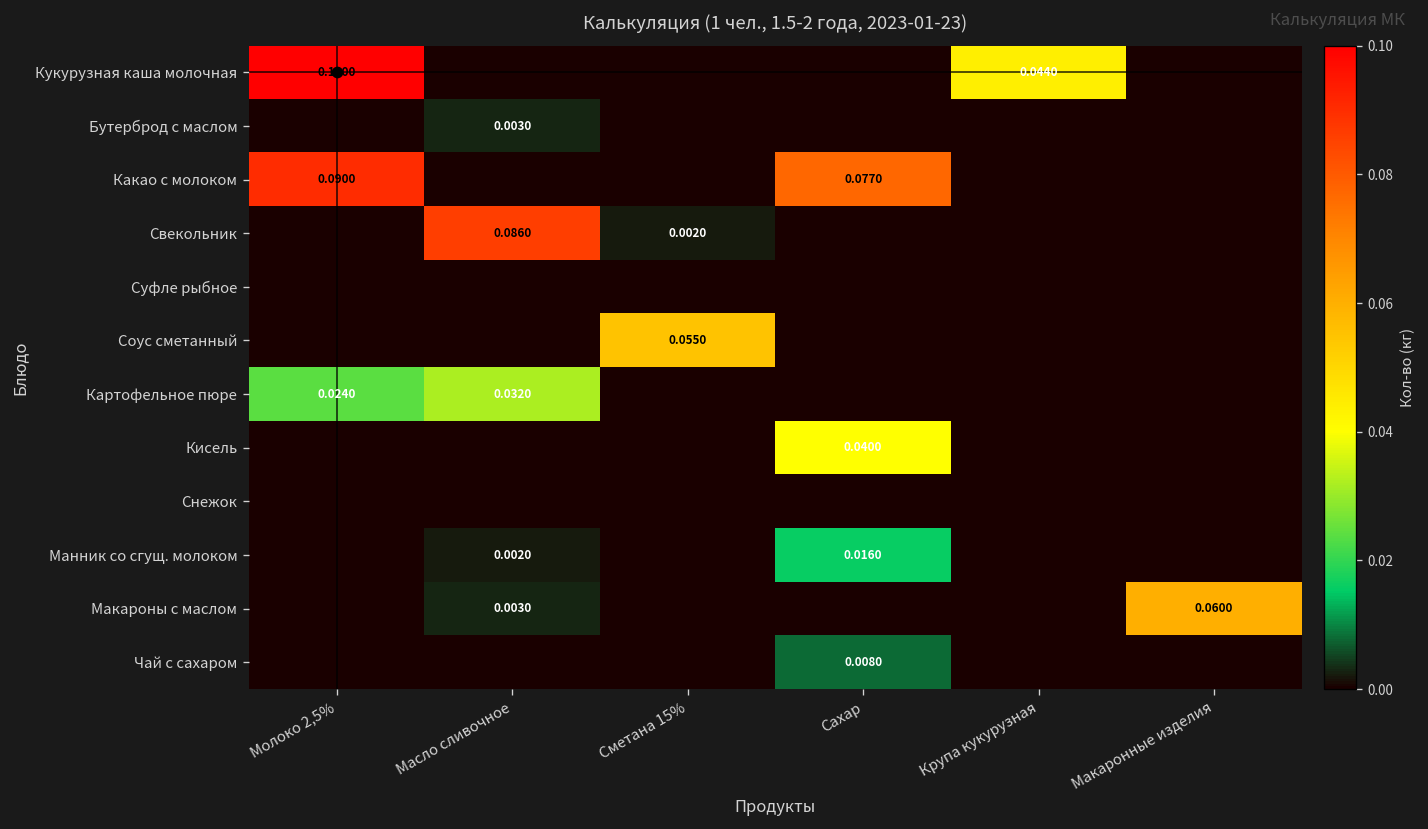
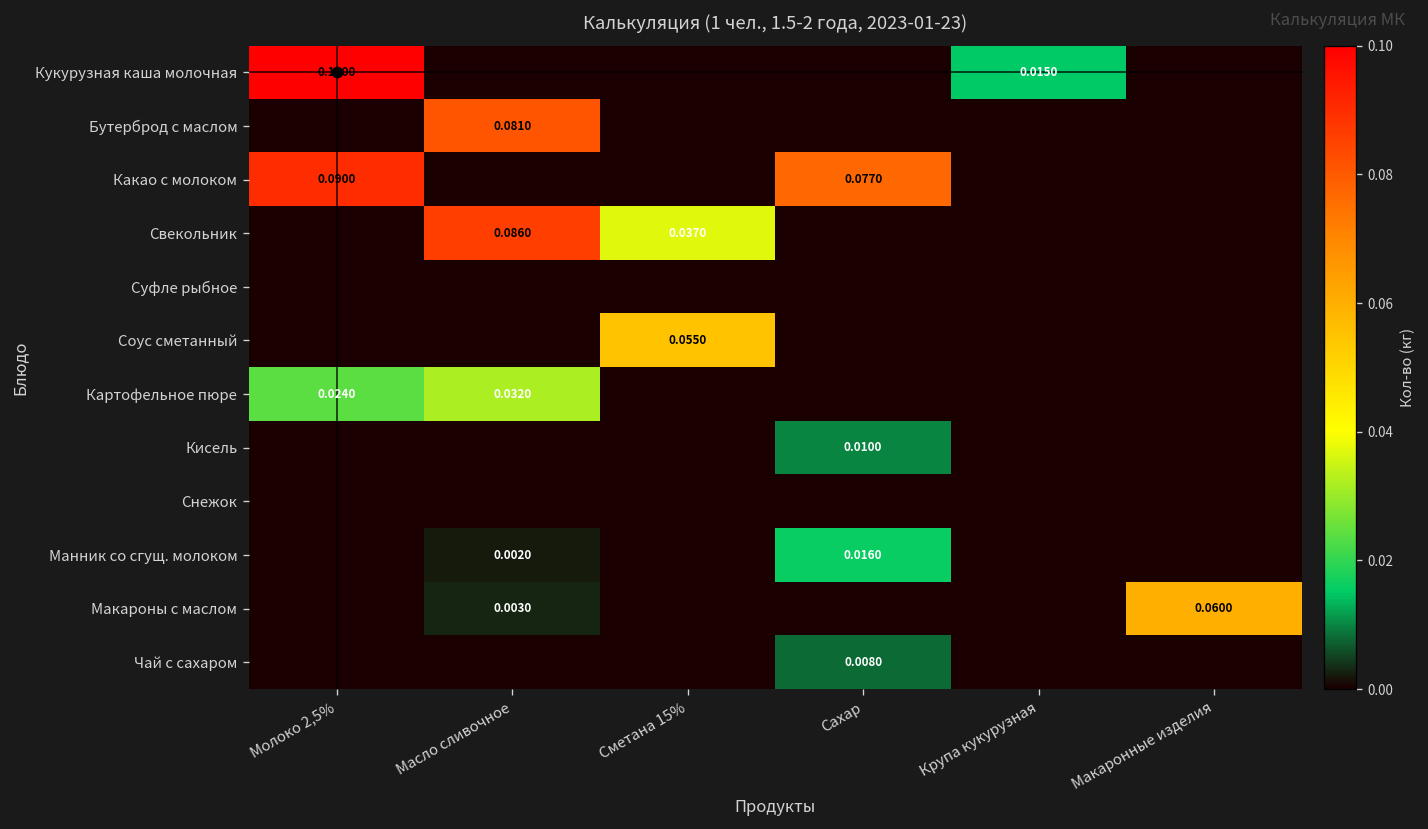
Кукурузная каша молочная, Крупа кукурузная: 0.0440 -> 0.0150
Бутерброд с маслом, Масло сливочное: 0.0030 -> 0.0810
Свекольник, Сметана 15%: 0.0020 -> 0.0370
Кисель, Сахар: 0.0400 -> 0.0100
